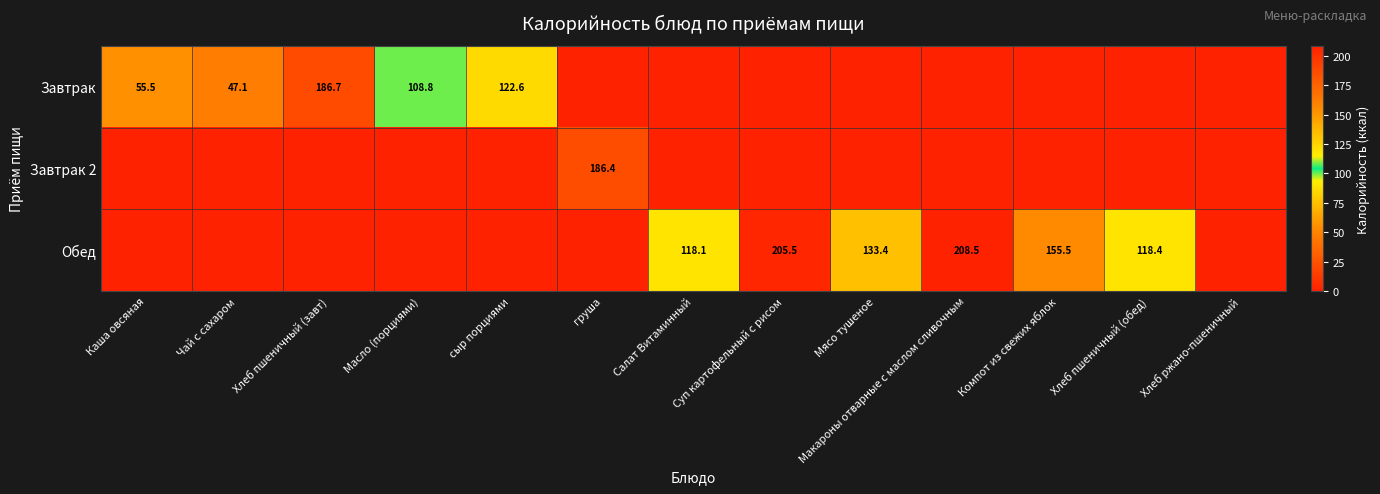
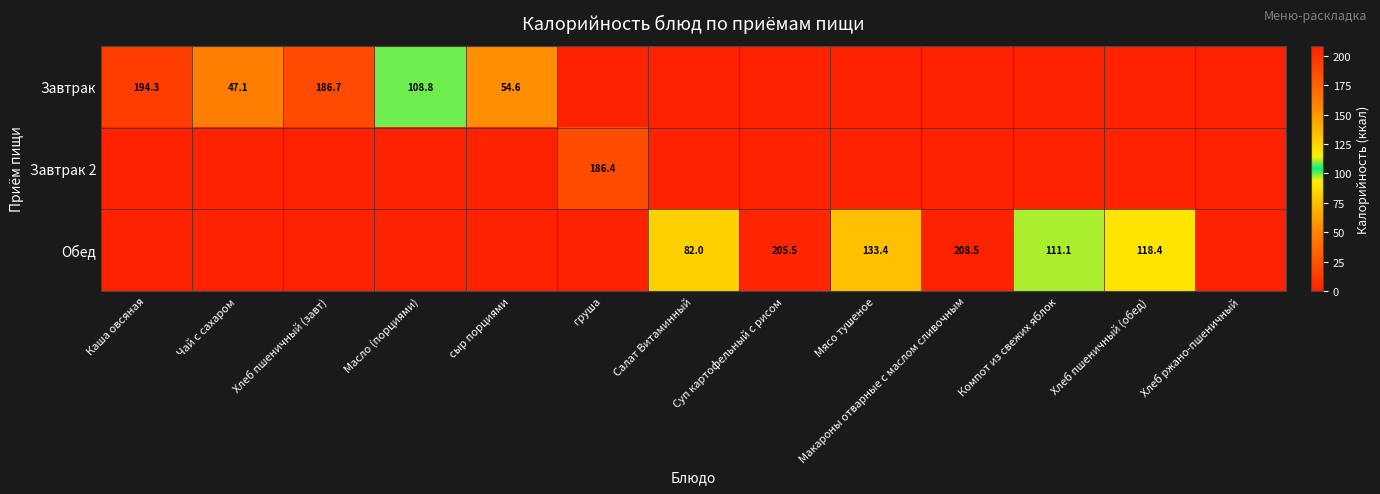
Завтрак, Каша овсяная: 55.5 -> 194.3
Завтрак, сыр порциями: 122.6 -> 54.6
Обед, Салат Витаминный: 118.1 -> 82.0
Обед, Компот из свежих яблок: 155.5 -> 111.1
